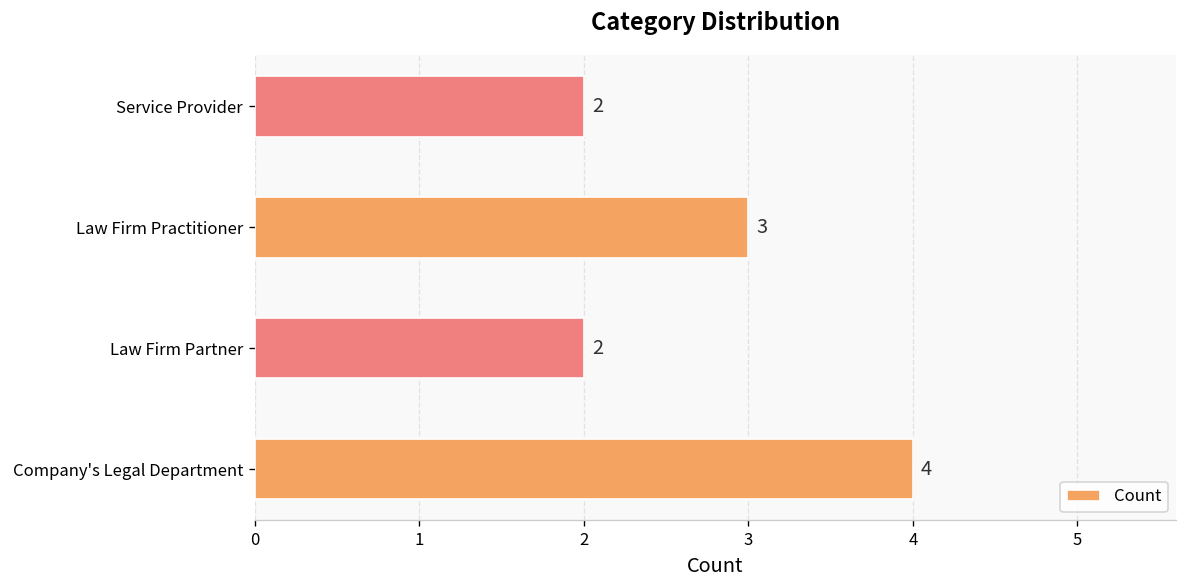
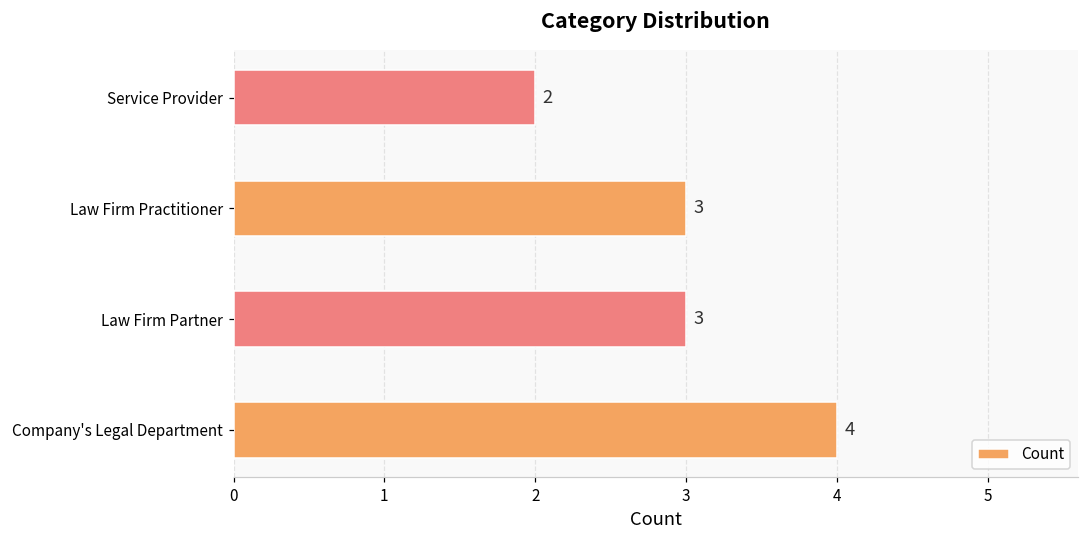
Law Firm Partner: 2 -> 3
